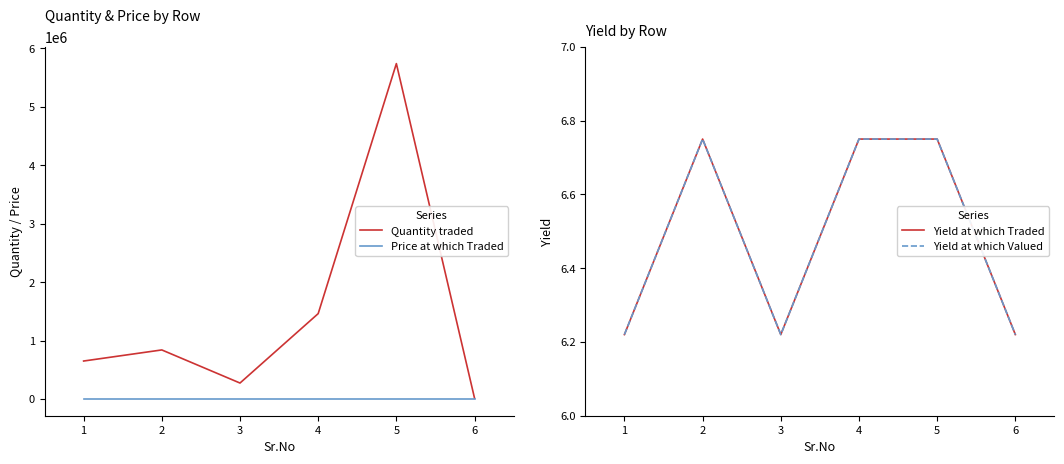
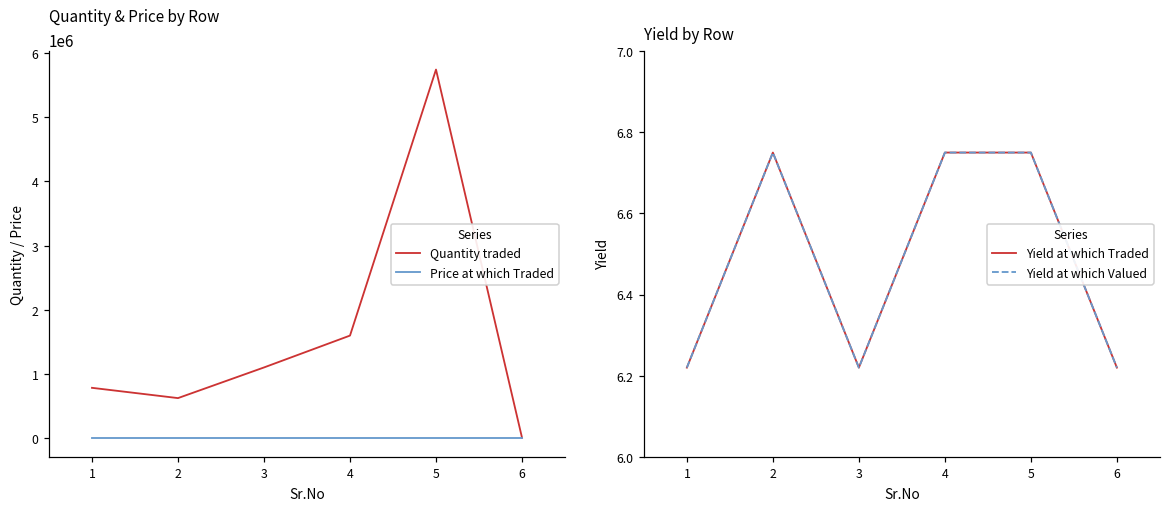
Quantity & Price by Row, Quantity traded, 1: 600000 -> 800000
Quantity & Price by Row, Quantity traded, 2: 800000 -> 600000
Quantity & Price by Row, Quantity traded, 3: 300000 -> 1100000
Quantity & Price by Row, Quantity traded, 4: 1500000 -> 1600000
